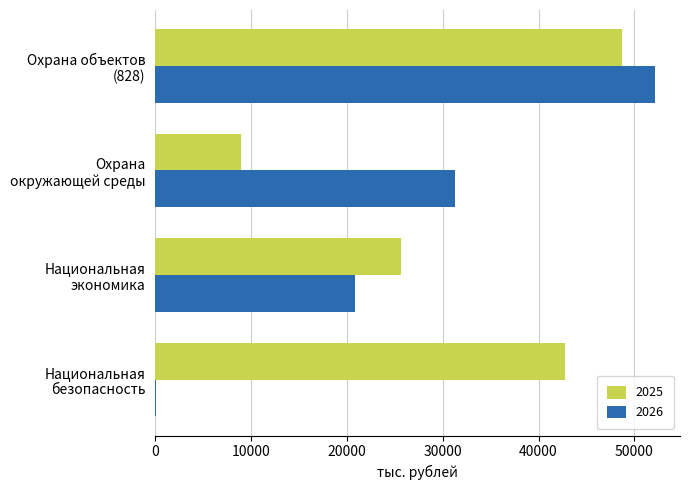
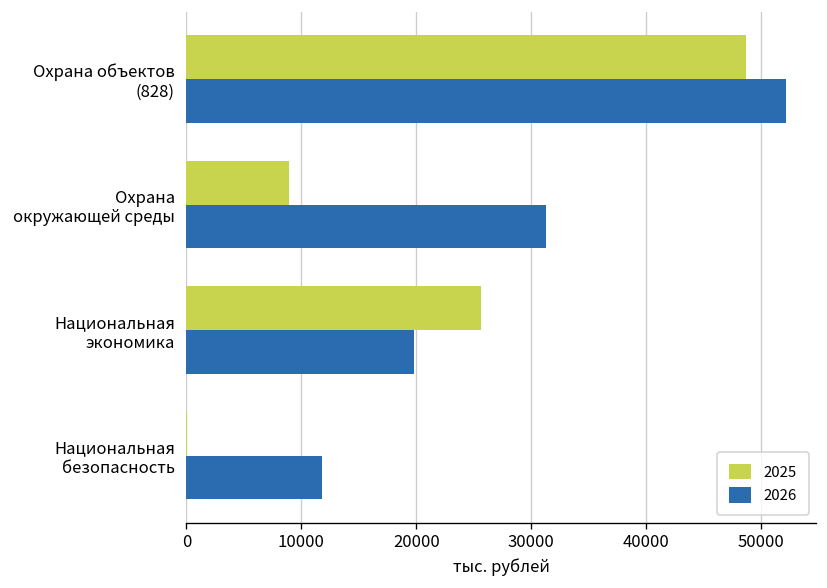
2026, Национальная экономика: 21000 -> 20000
2025, Национальная безопасность: 43000 -> 0
2026, Национальная безопасность: 0 -> 12000
